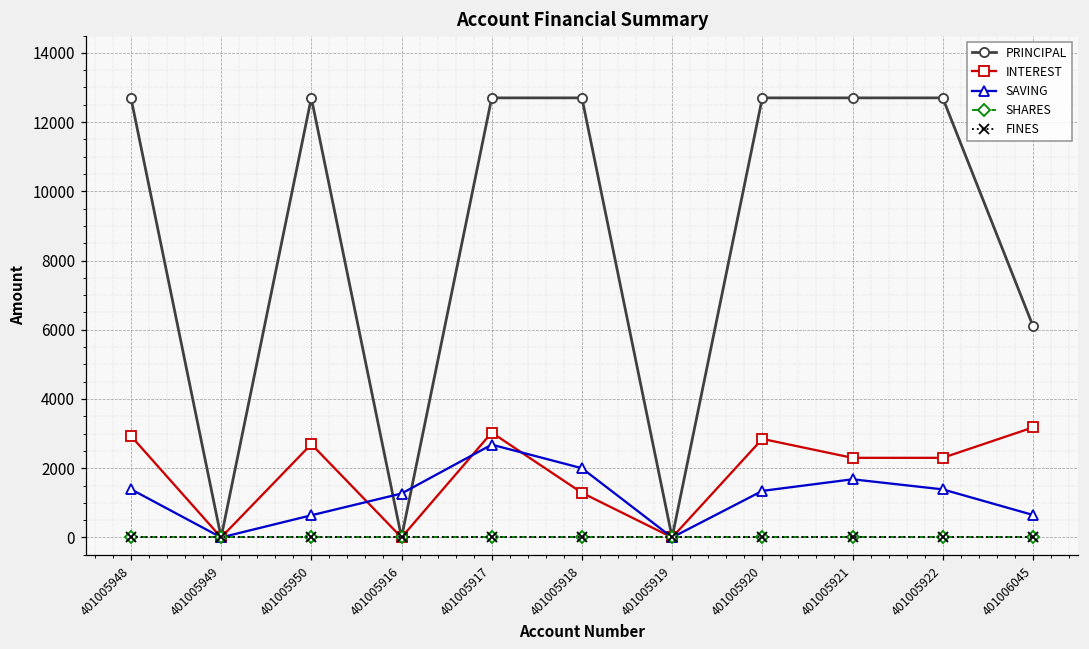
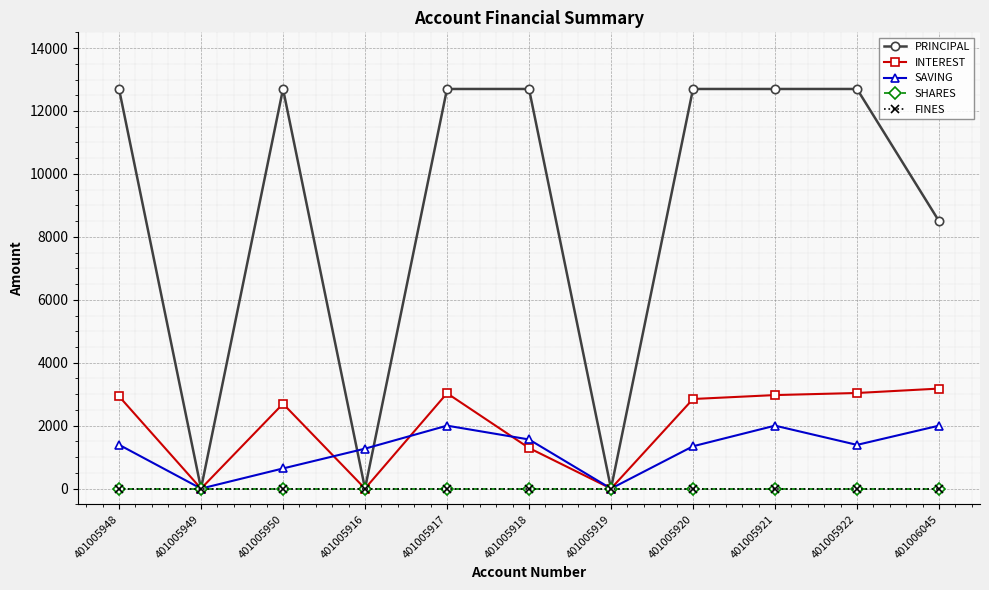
SAVING, 401005917: 2700 -> 2000
SAVING, 401005918: 2000 -> 1600
INTEREST, 401005921: 2300 -> 3000
SAVING, 401005921: 1700 -> 2000
INTEREST, 401005922: 2300 -> 3000
PRINCIPAL, 401006045: 6100 -> 8500
SAVING, 401006045: 700 -> 2000
